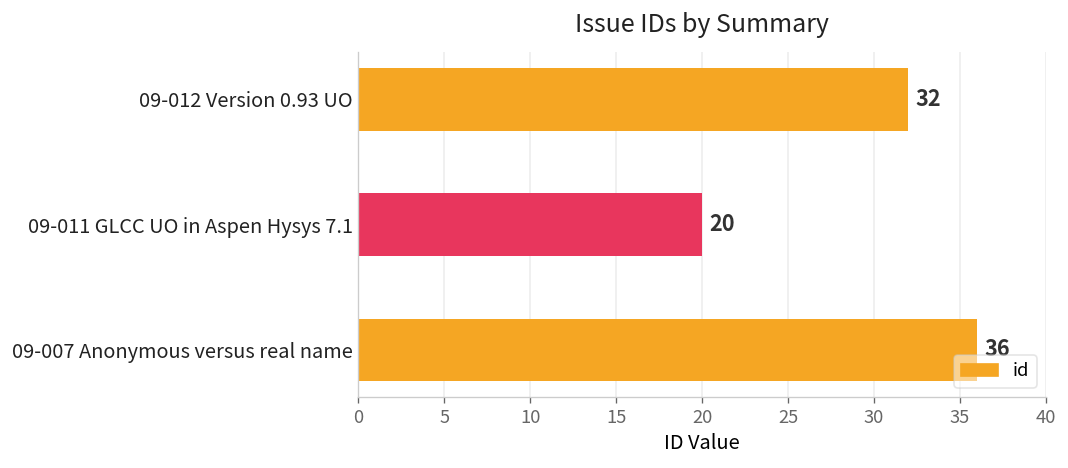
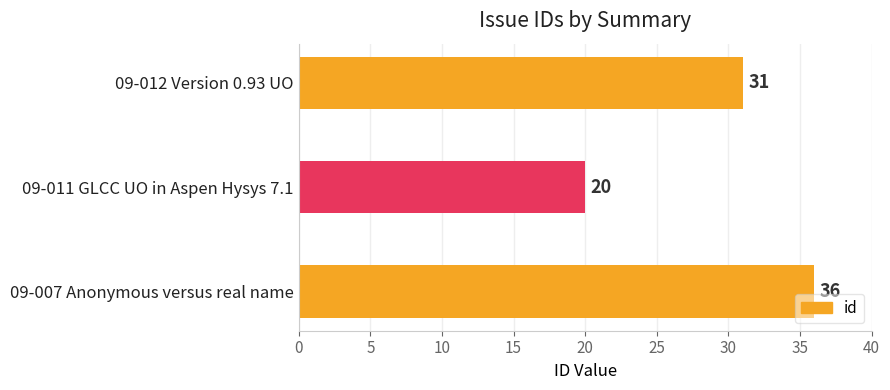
09-012 Version 0.93 UO: 32 -> 31
